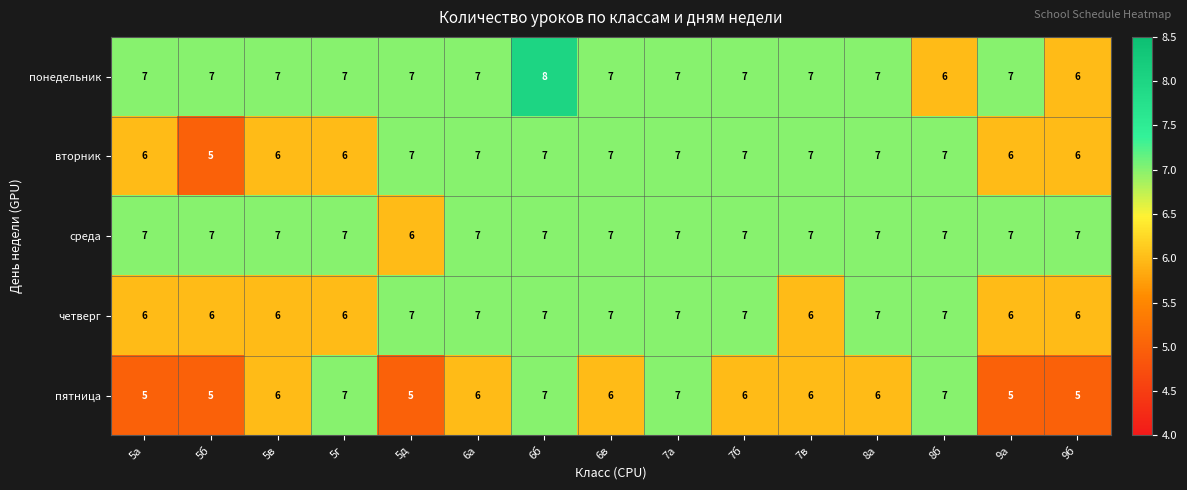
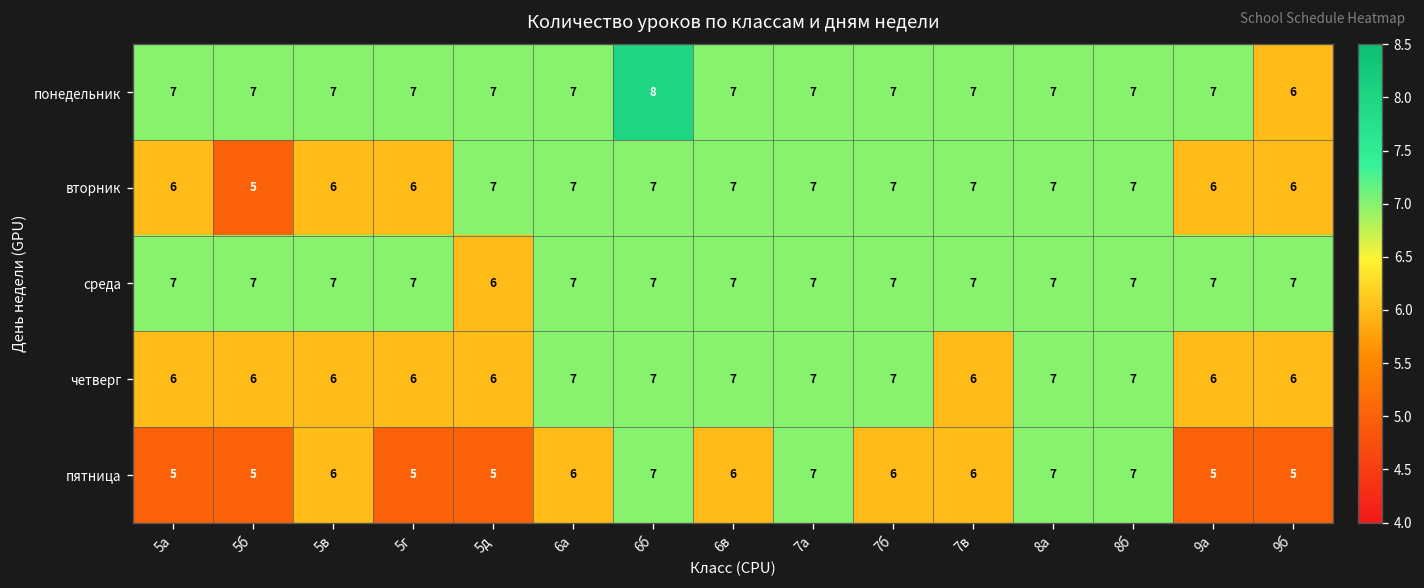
понедельник, 8б: 6 -> 7
четверг, 5д: 7 -> 6
пятница, 5г: 7 -> 5
пятница, 8а: 6 -> 7
